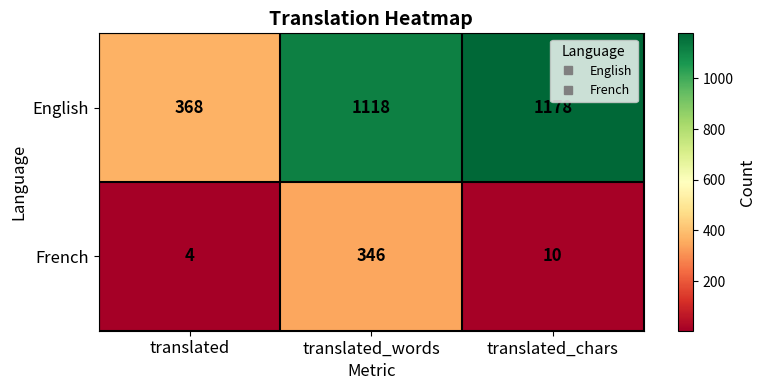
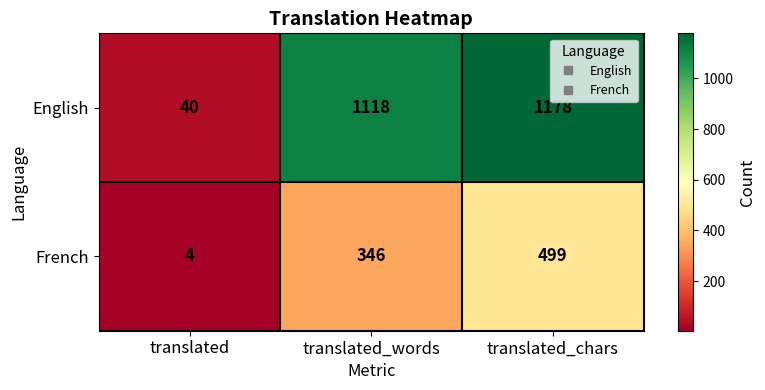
English, translated: 368 -> 40
French, translated_chars: 10 -> 499
